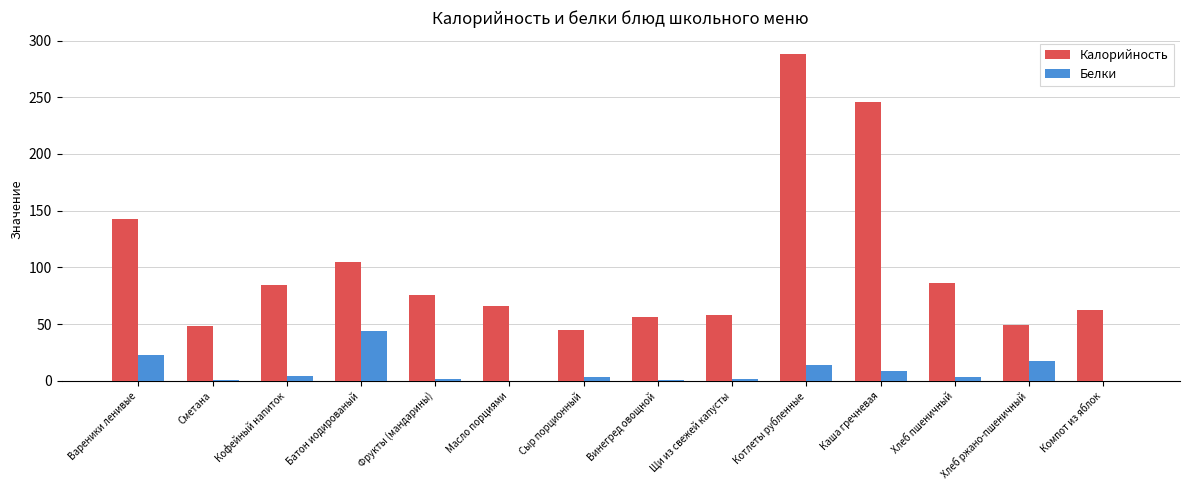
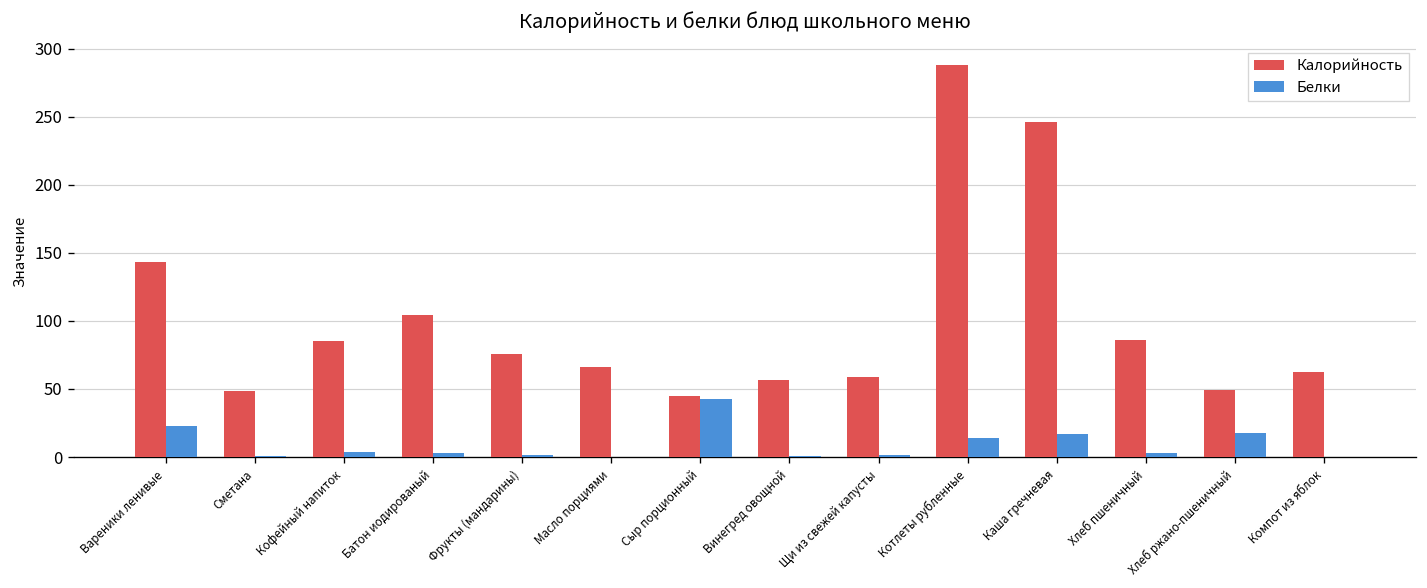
Белки, Батон иодированый: 44 -> 3
Белки, Сыр порционный: 3 -> 43
Белки, Каша гречневая: 8 -> 17
